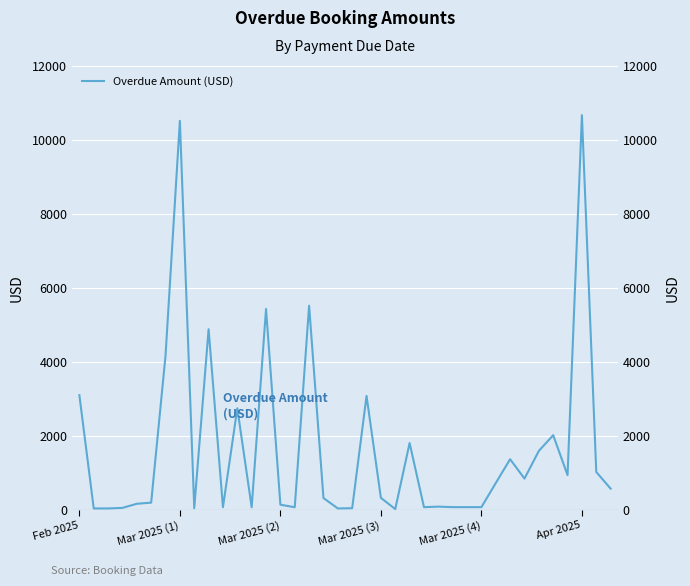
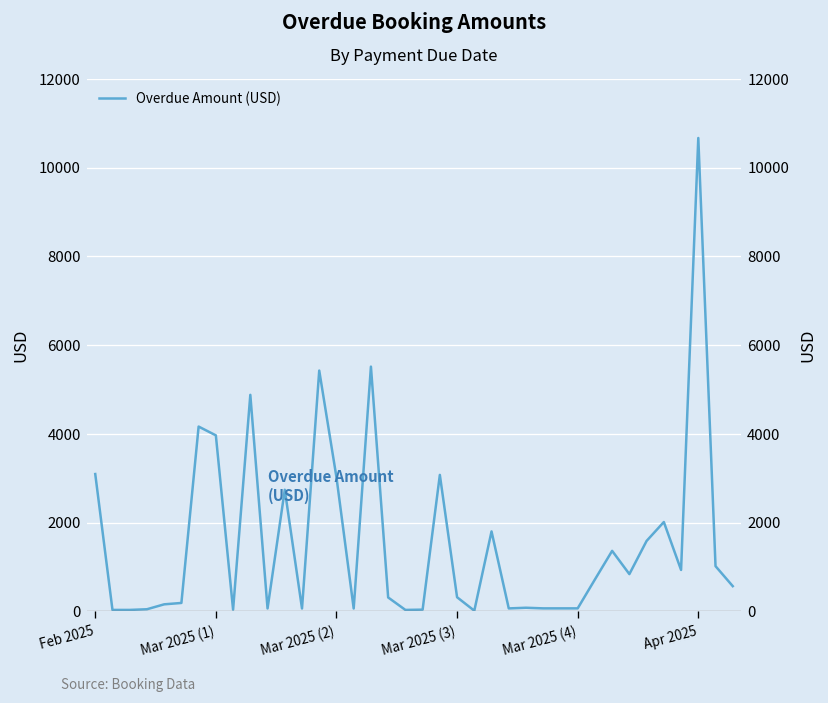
Mar 2025 (1): 10500 -> 4000
Mar 2025 (2): 100 -> 3000
